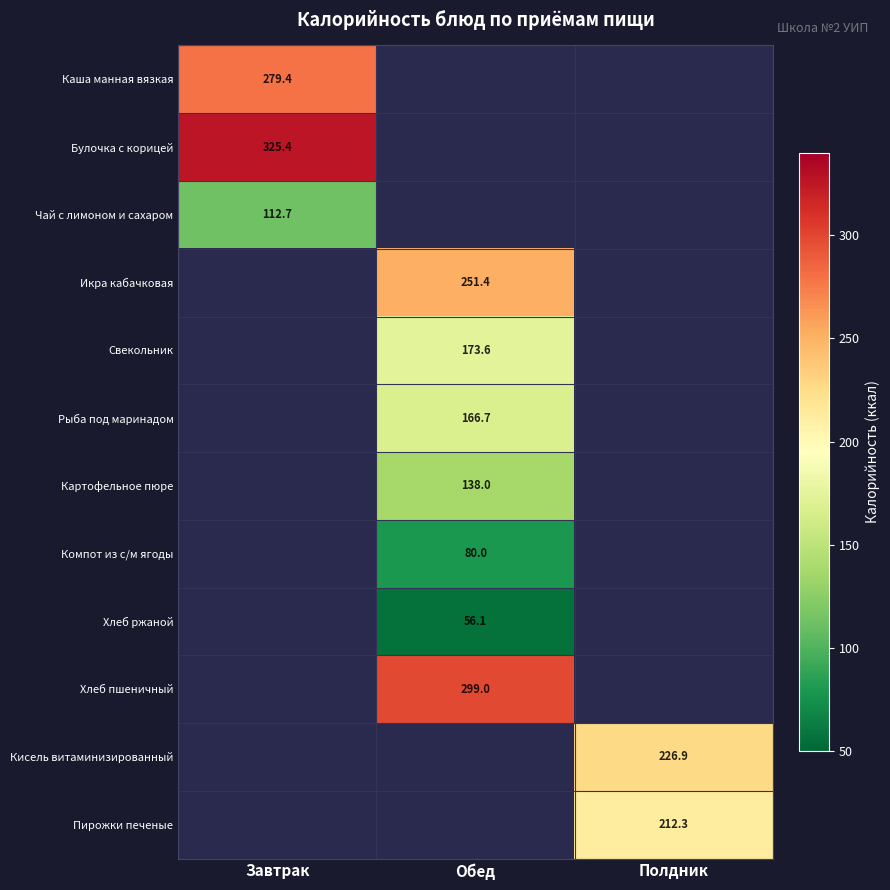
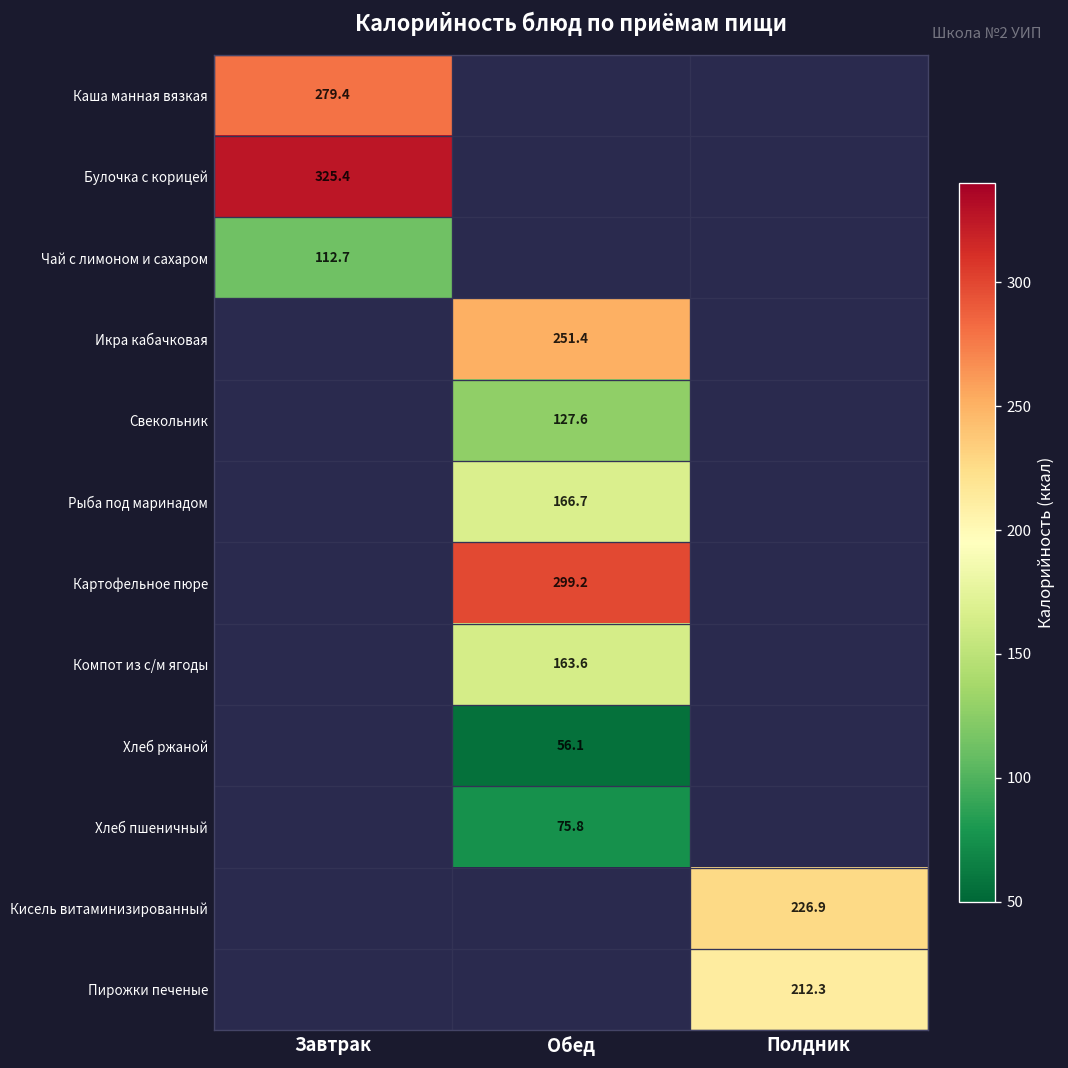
Свекольник, Обед: 173.6 -> 127.6
Картофельное пюре, Обед: 138.0 -> 299.2
Компот из с/м ягоды, Обед: 80.0 -> 163.6
Хлеб пшеничный, Обед: 299.0 -> 75.8
